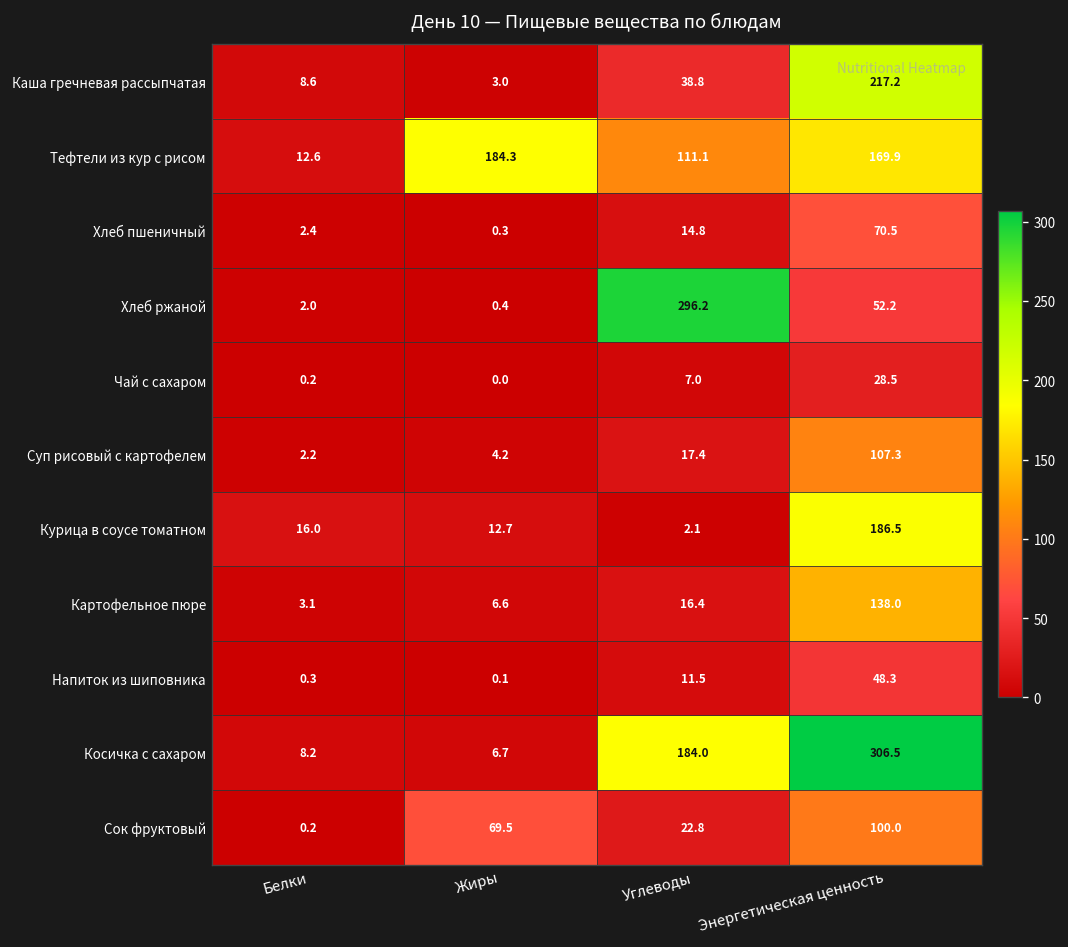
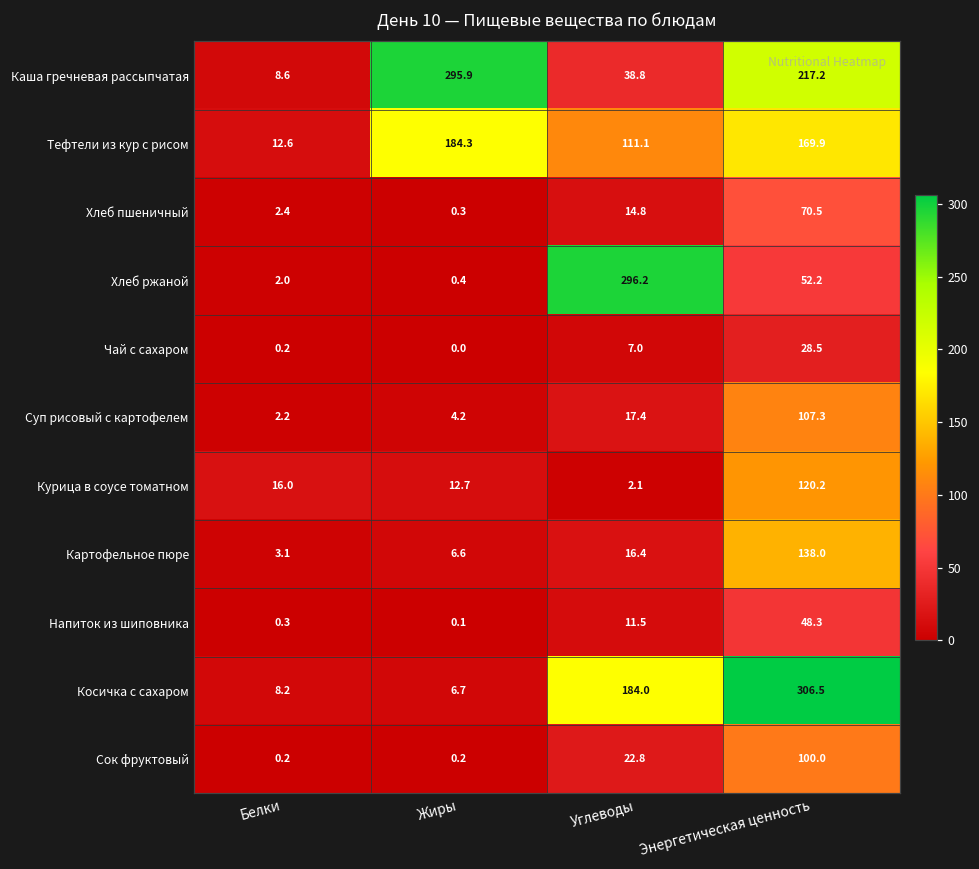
Каша гречневая рассыпчатая, Жиры: 3.0 -> 295.9
Курица в соусе томатном, Энергетическая ценность: 186.5 -> 120.2
Сок фруктовый, Жиры: 69.5 -> 0.2
